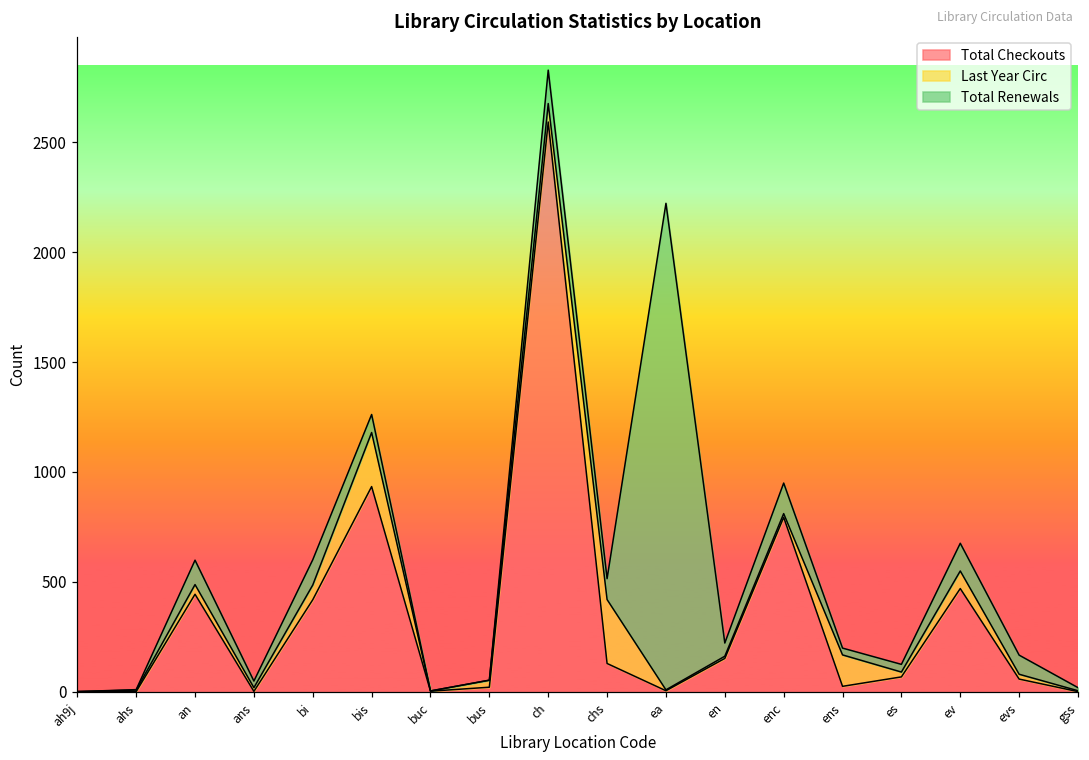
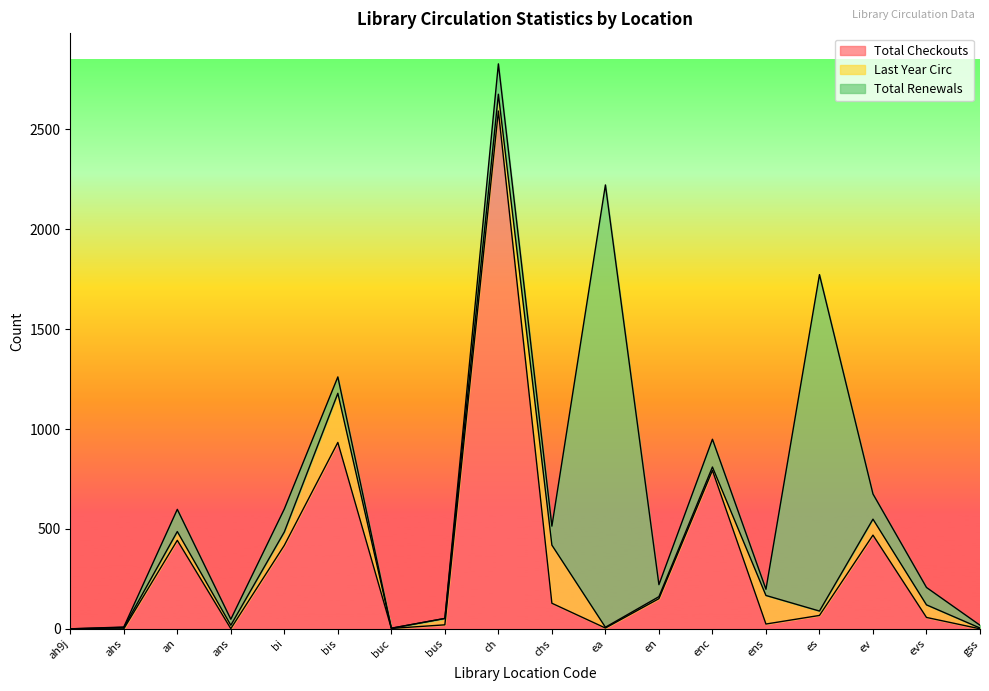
Total Renewals, es: 40 -> 1680
Last Year Circ, evs: 20 -> 60
